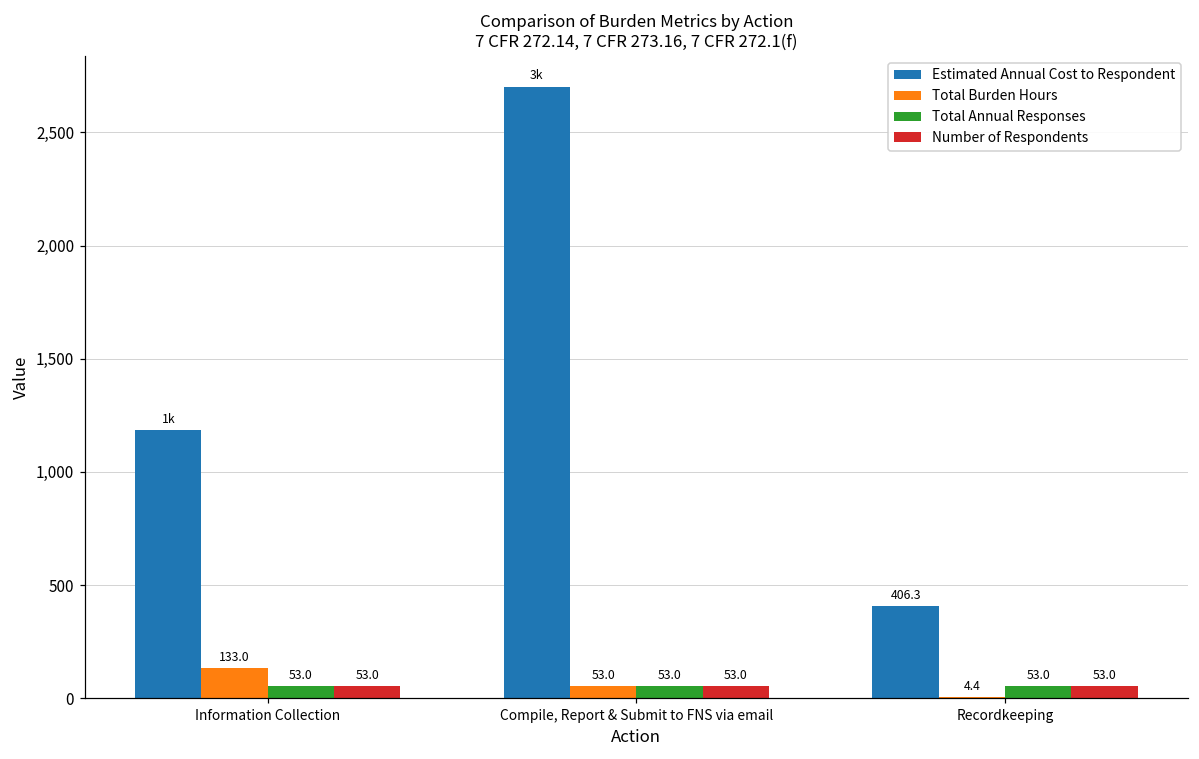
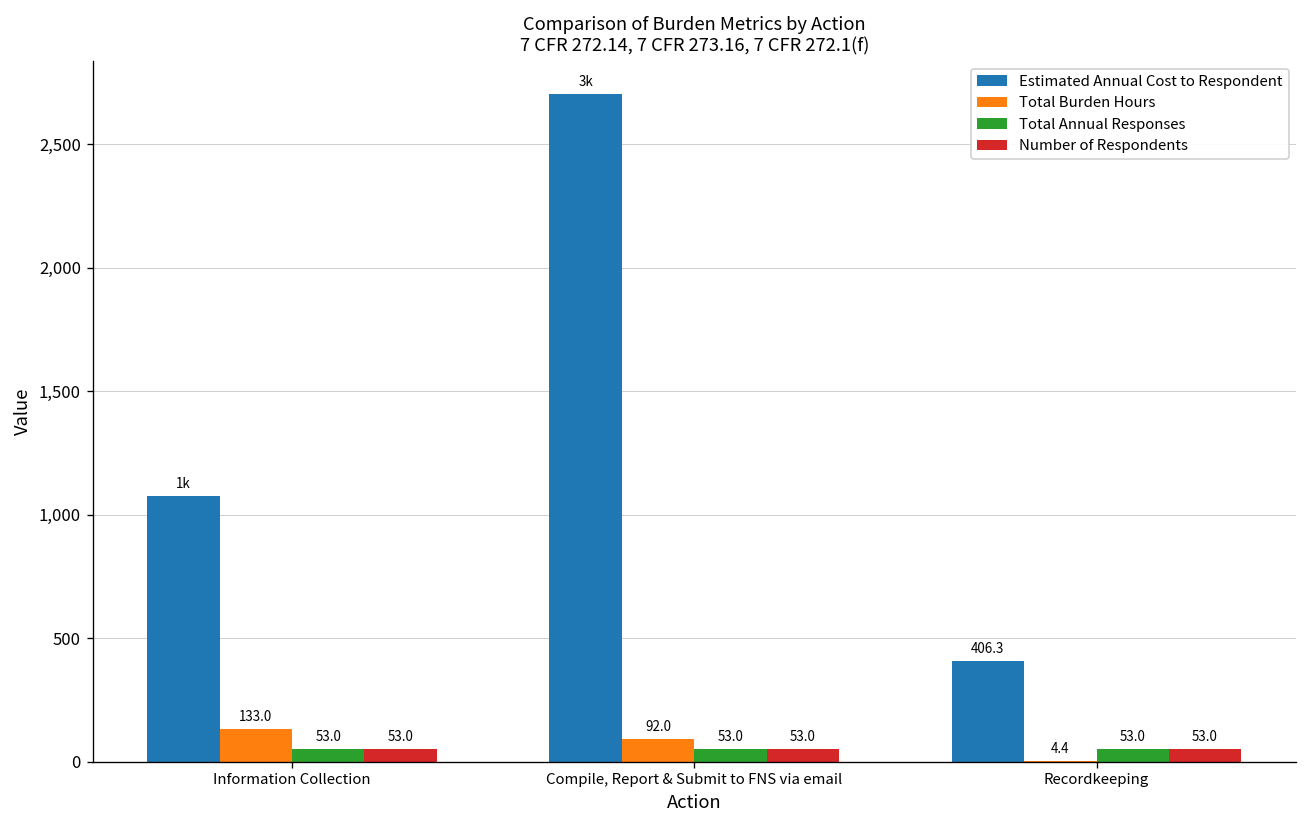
Estimated Annual Cost to Respondent, Information Collection: 1,180 -> 1,070
Total Burden Hours, Compile, Report & Submit to FNS via email: 53.0 -> 92.0
